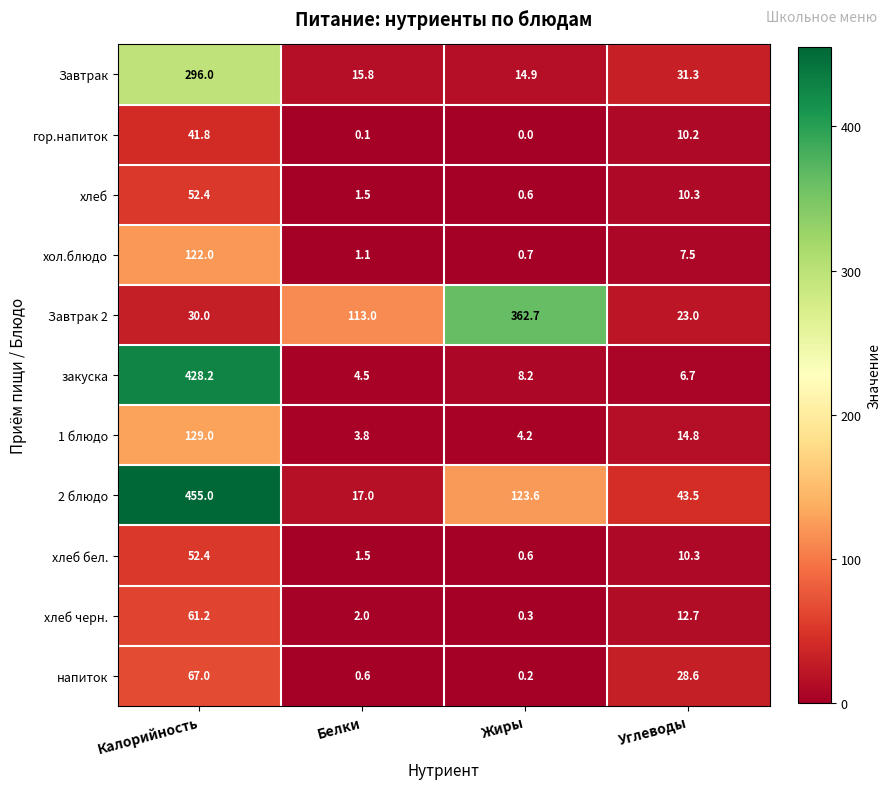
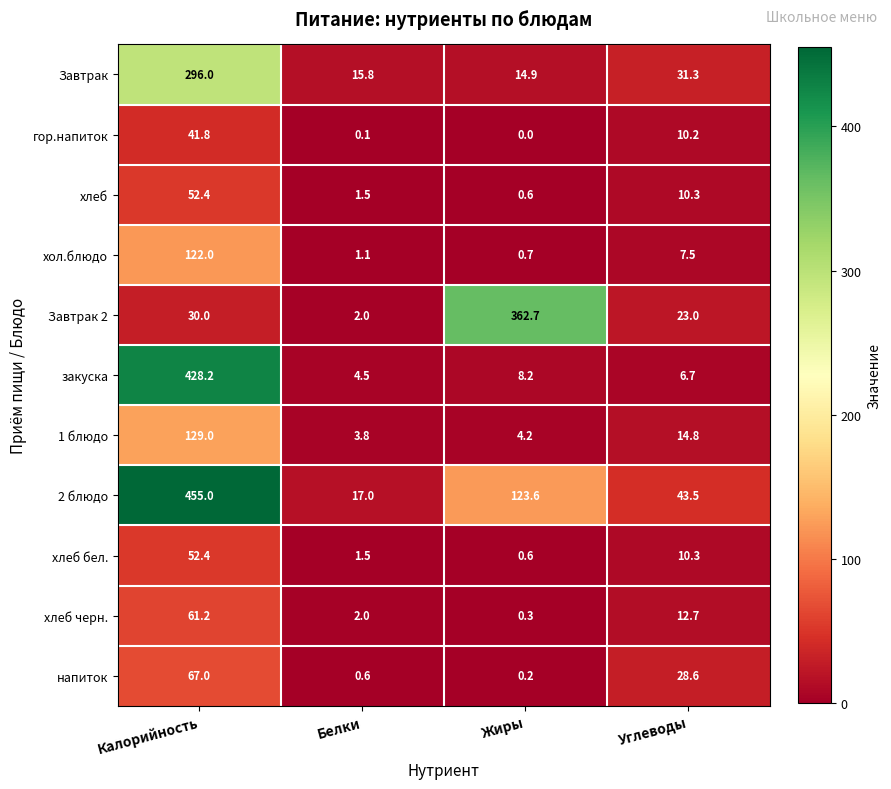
Завтрак 2, Белки: 113.0 -> 2.0
